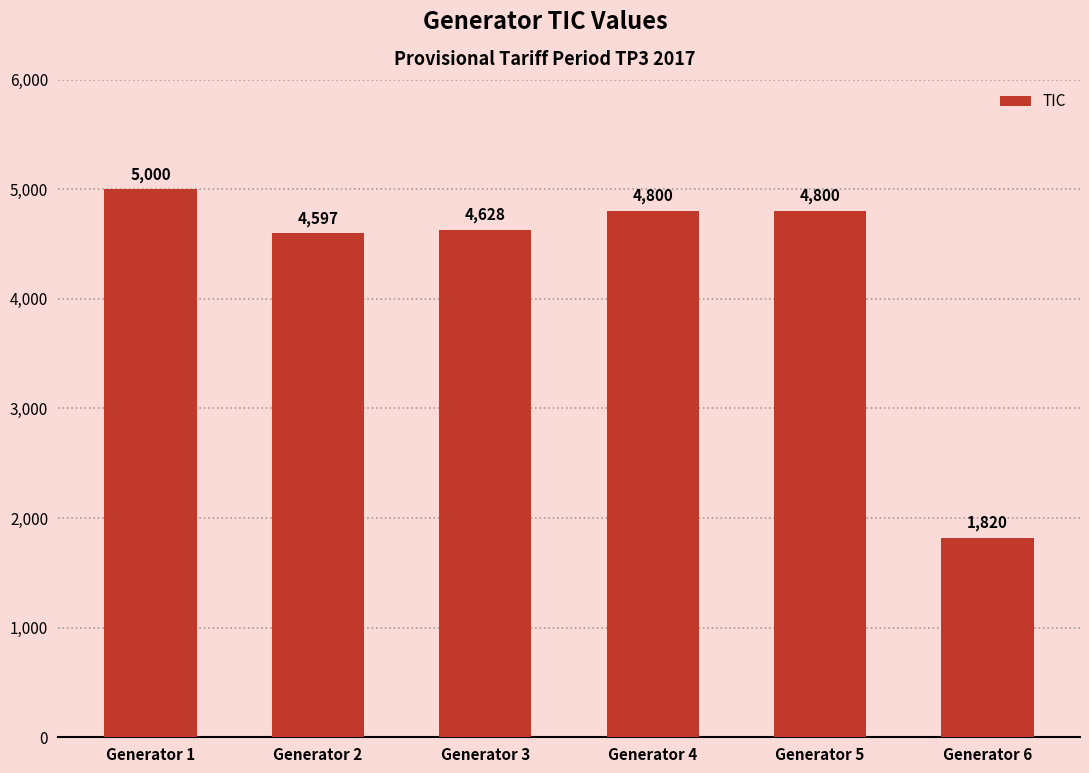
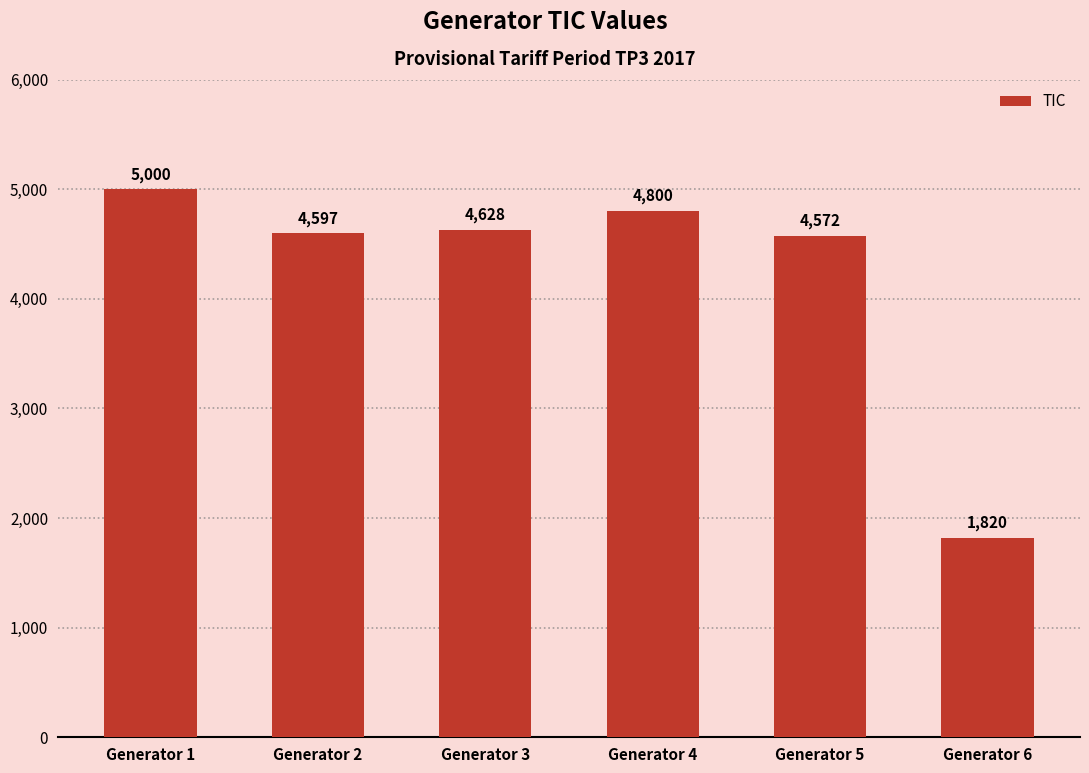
Generator 5: 4,800 -> 4,572
